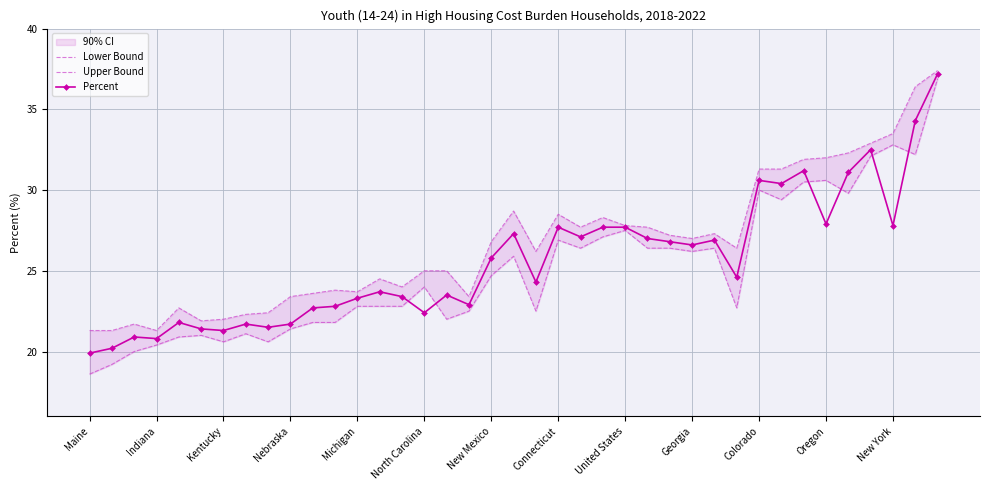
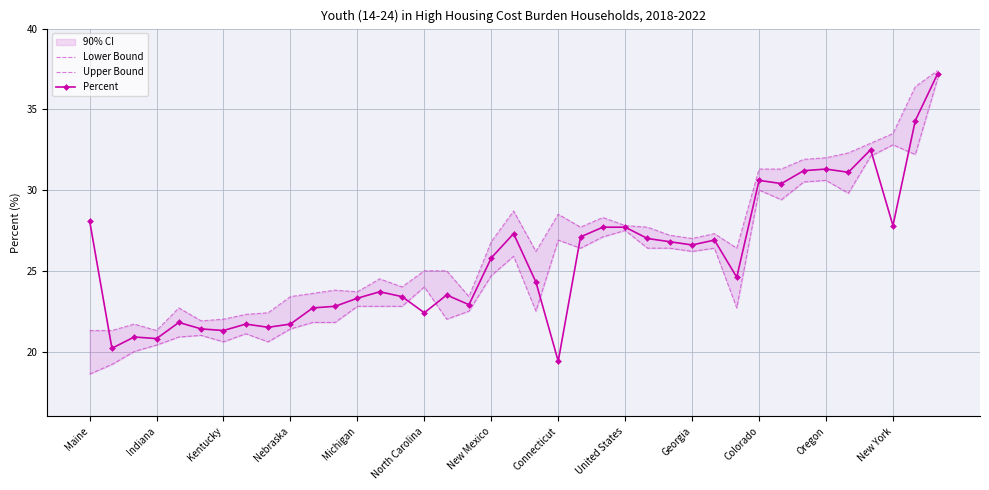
Percent, Maine: 19.9 -> 28.1
Percent, Connecticut: 27.7 -> 19.4
Percent, Oregon: 27.9 -> 31.3
